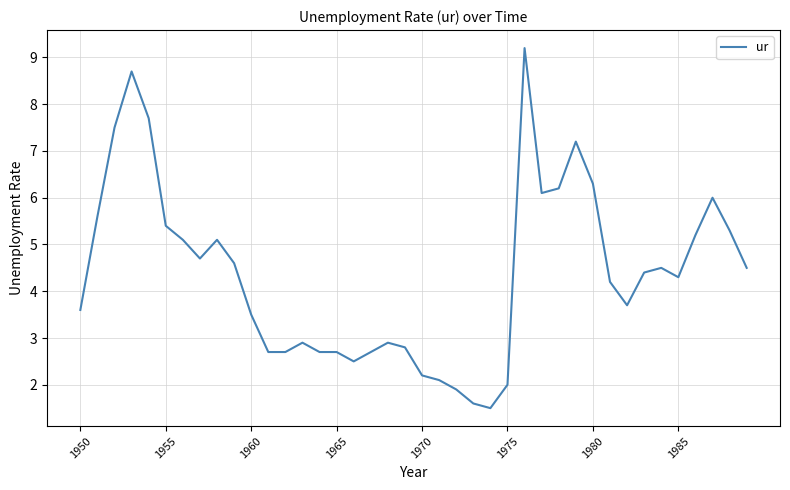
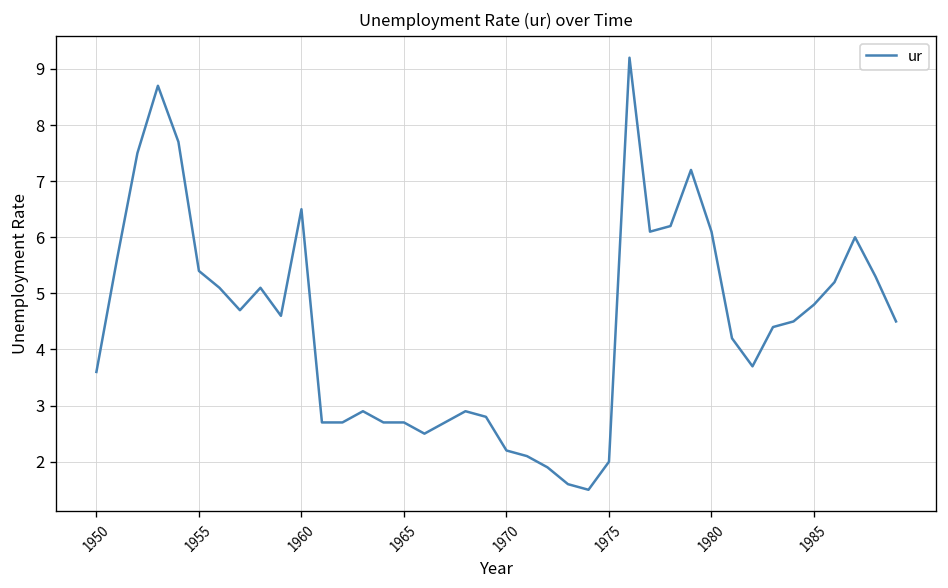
1960: 3.5 -> 6.5
1980: 6.3 -> 6.1
1985: 4.3 -> 4.8
